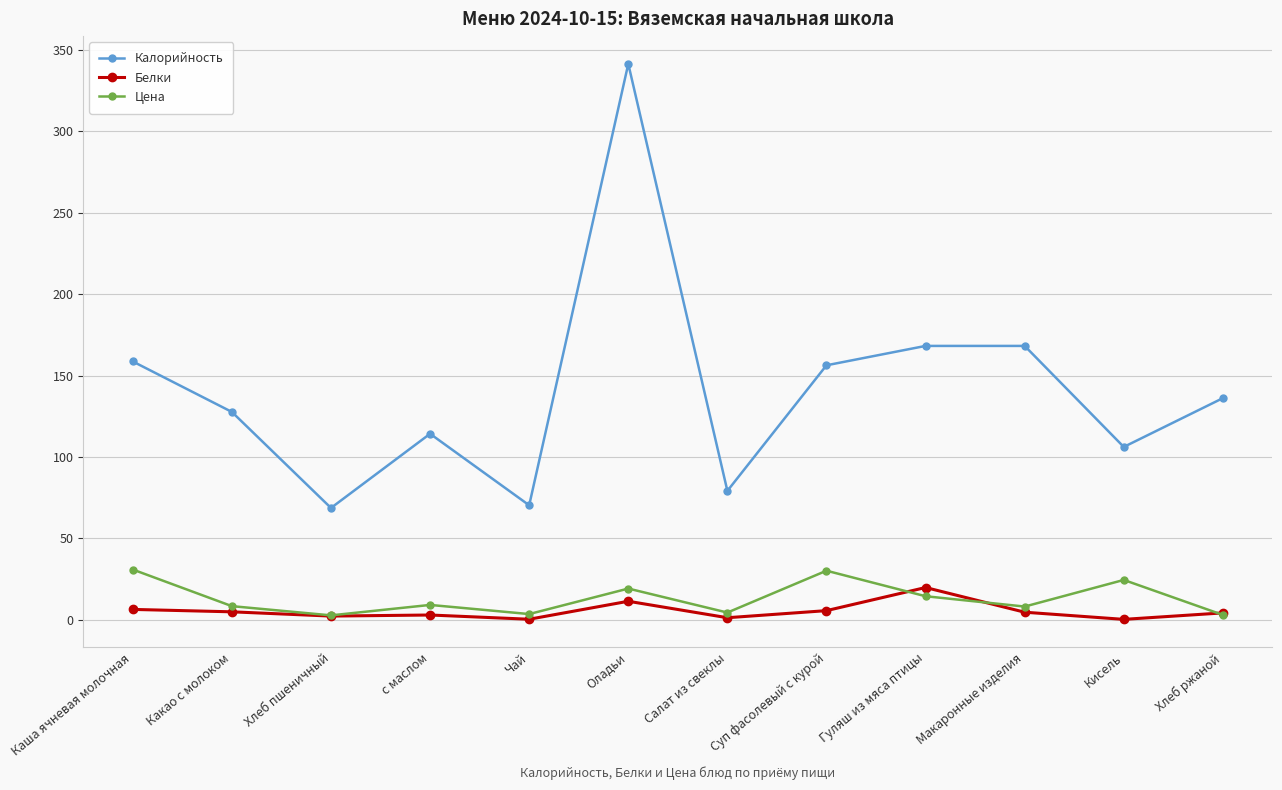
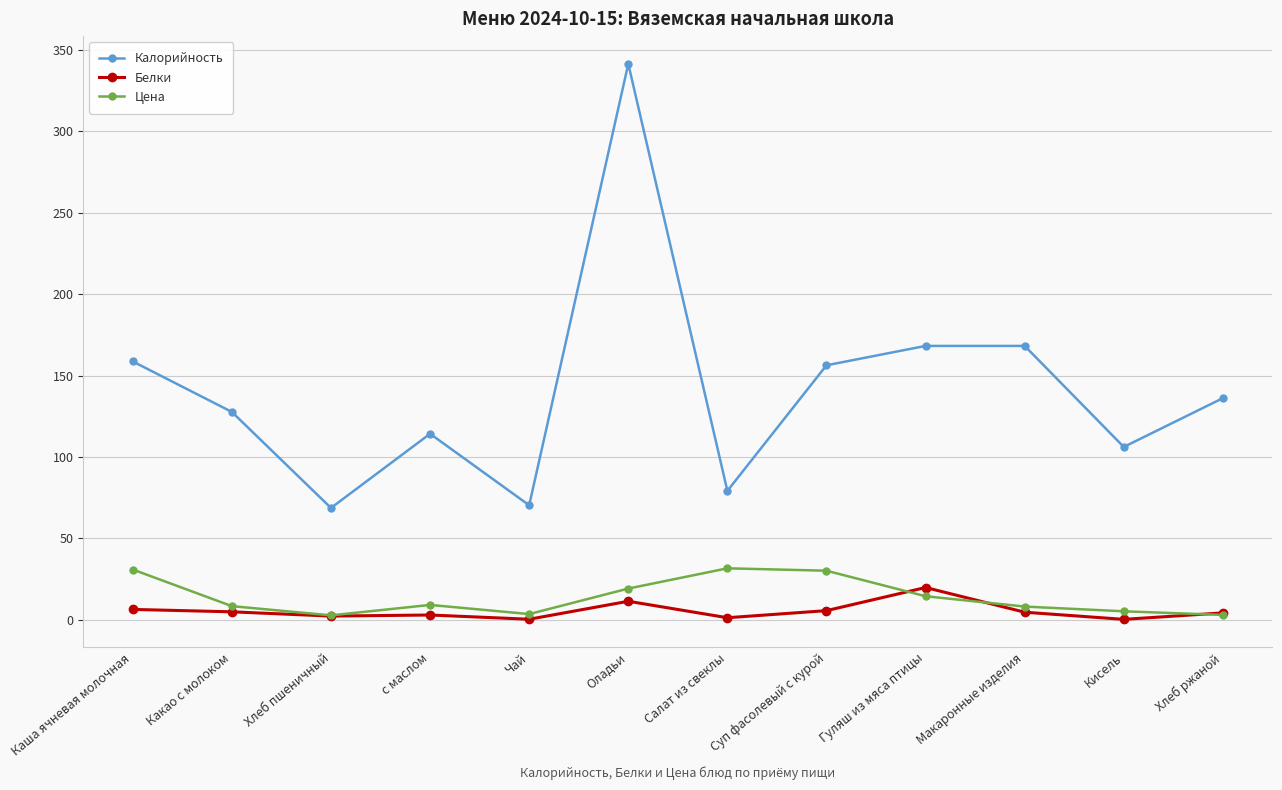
Цена, Салат из свеклы: 4 -> 32
Цена, Кисель: 24 -> 5
